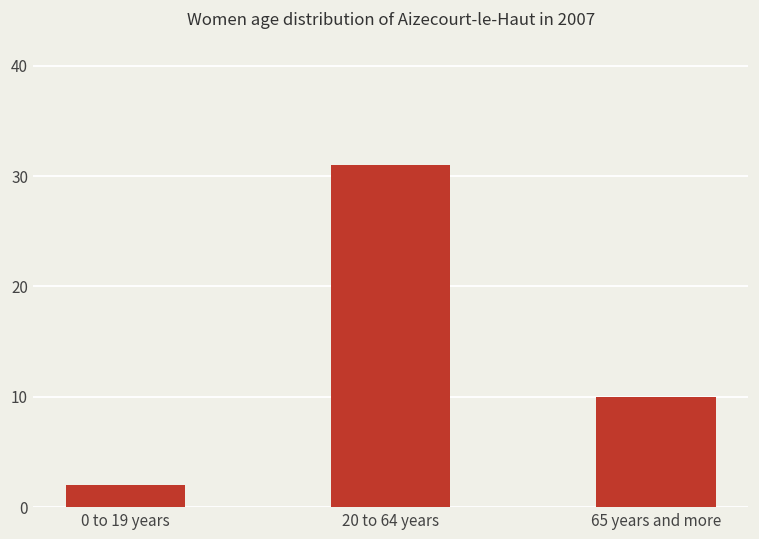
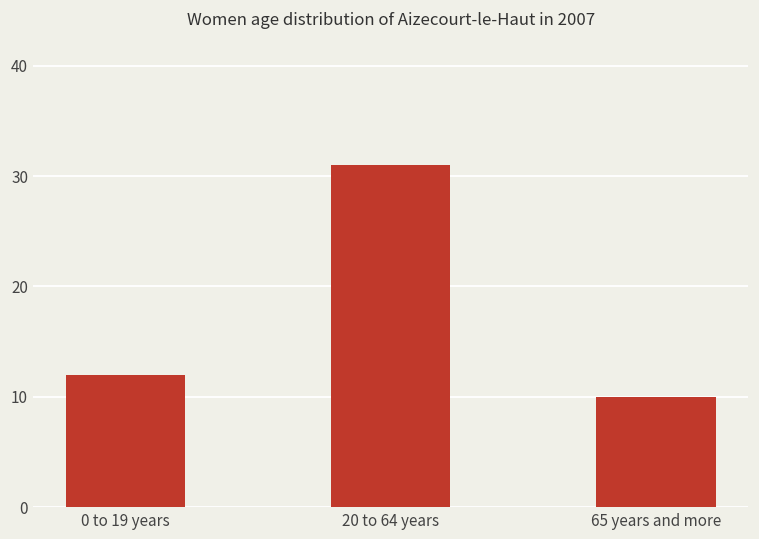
0 to 19 years: 2 -> 12
